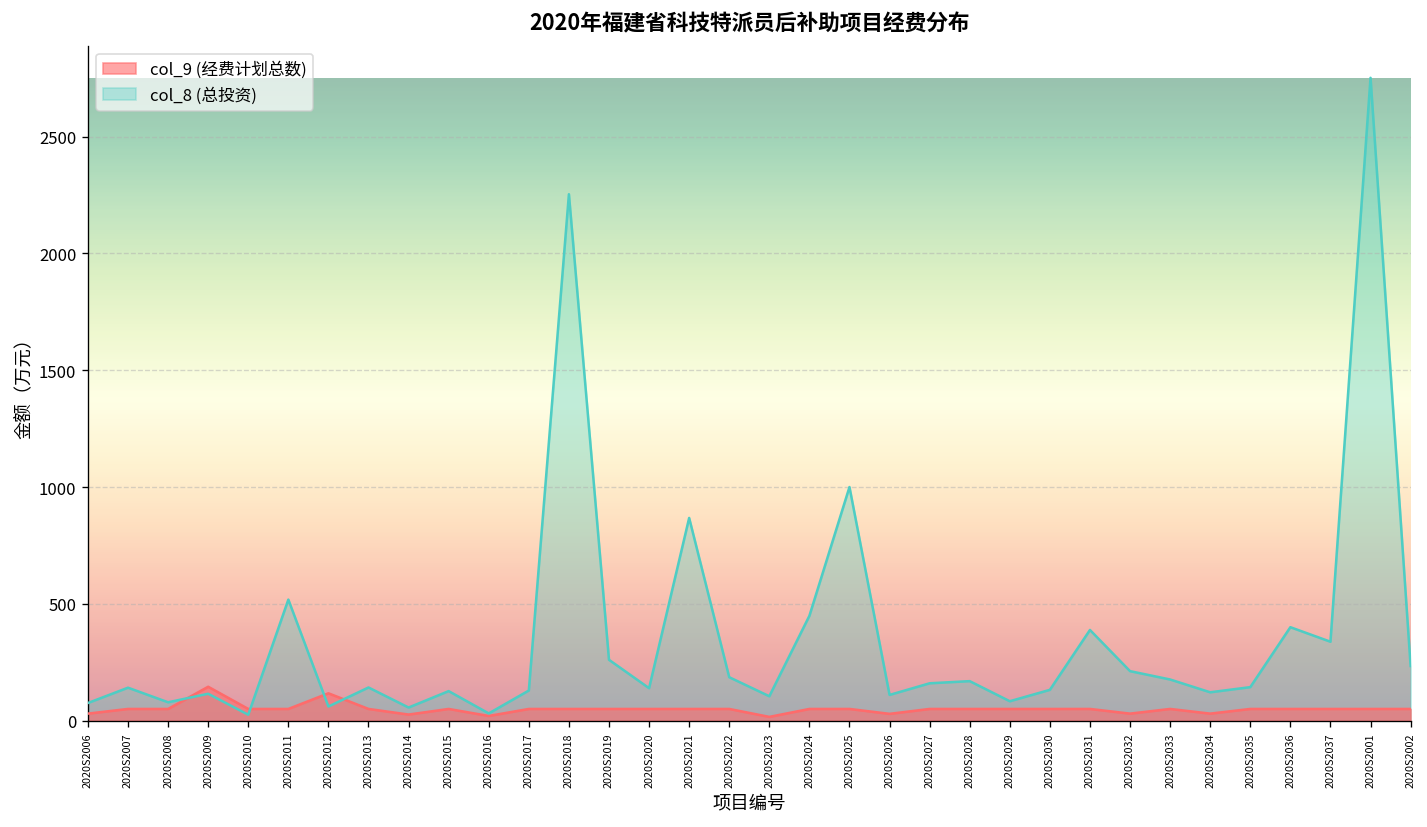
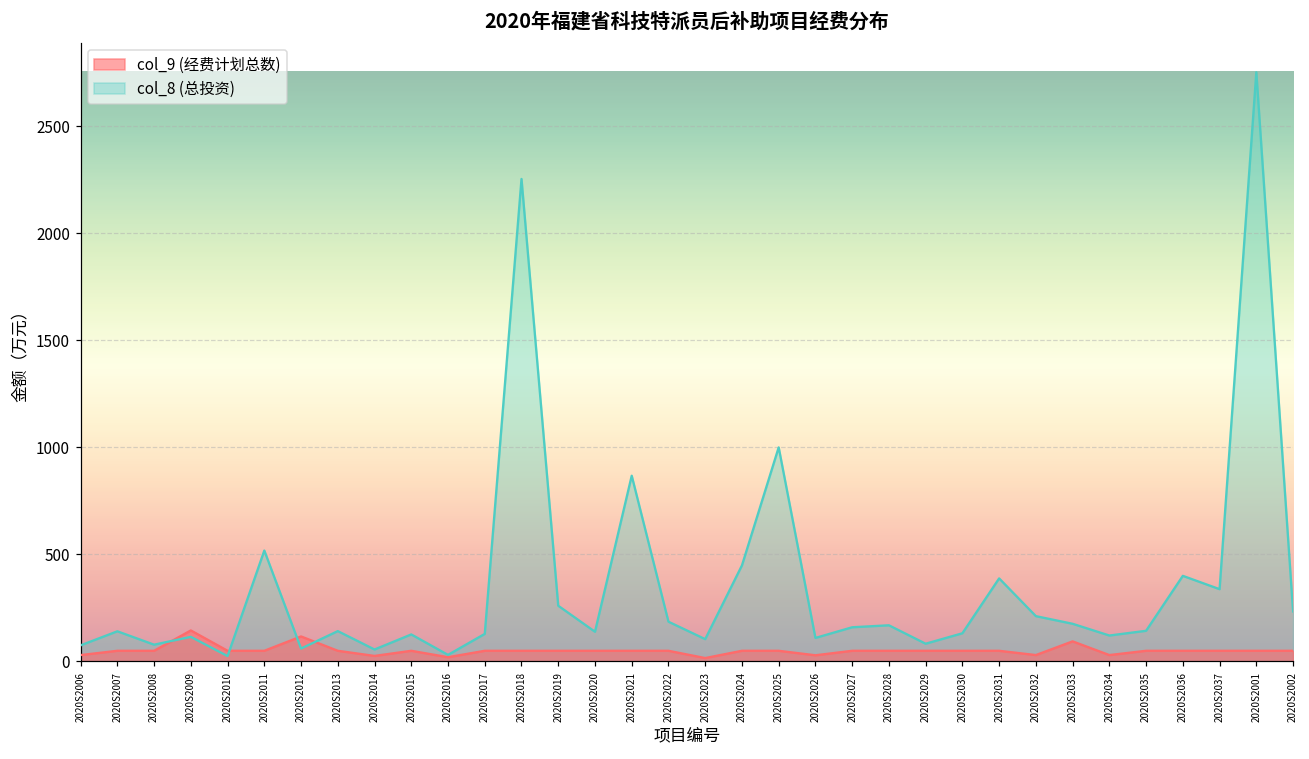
col_9 (经费计划总数), 2020S2033: 50 -> 90
